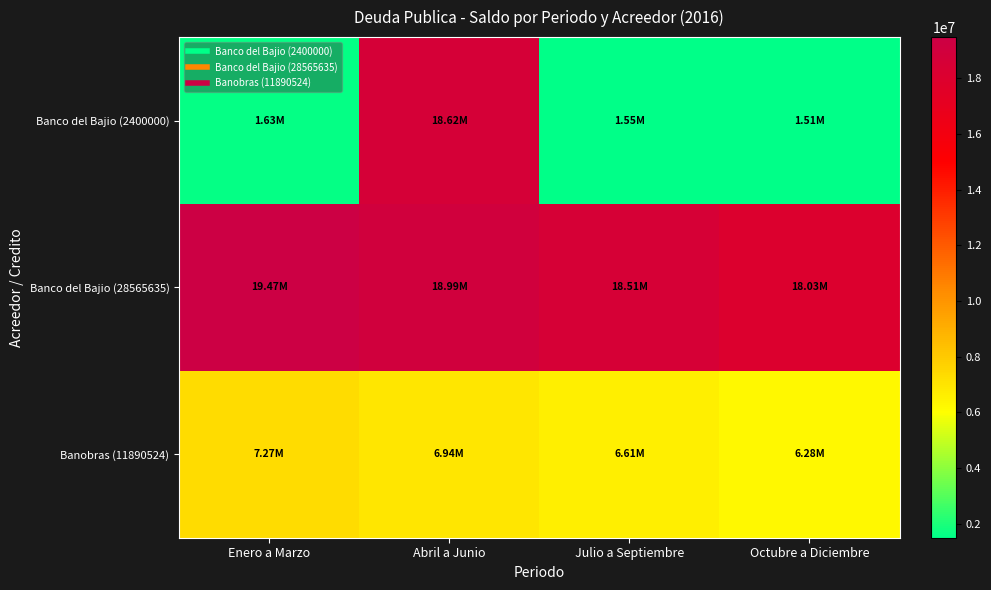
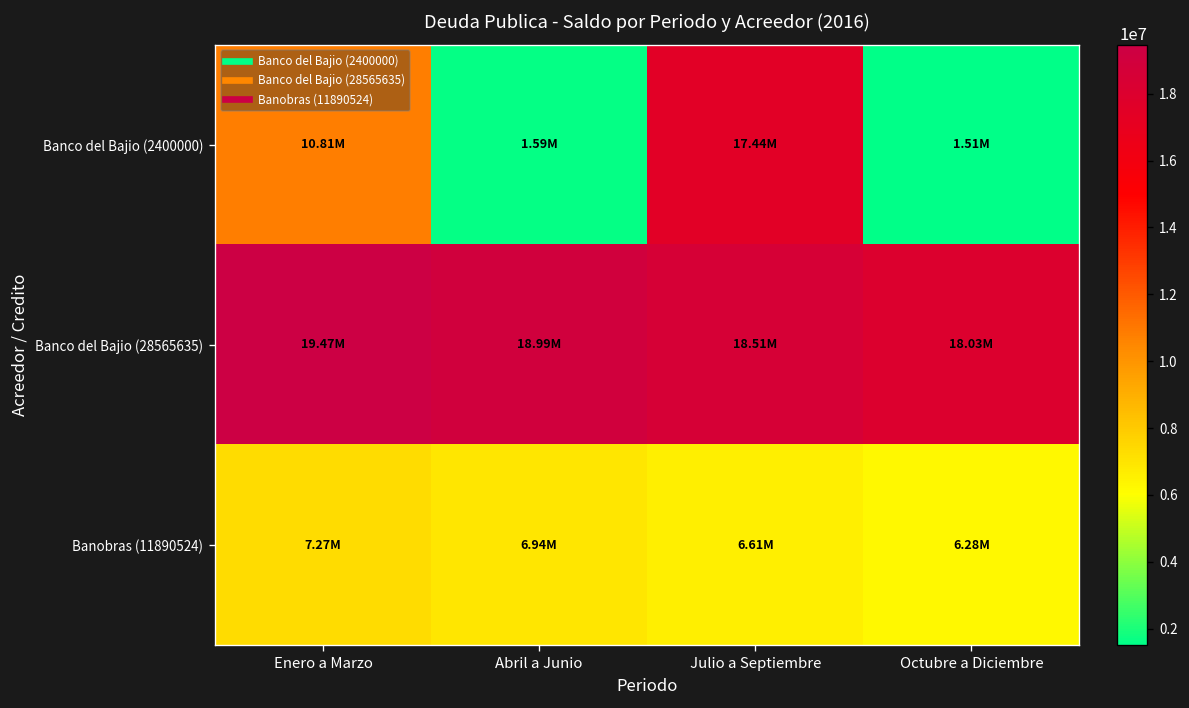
Banco del Bajio (2400000), Enero a Marzo: 1.63M -> 10.81M
Banco del Bajio (2400000), Abril a Junio: 18.62M -> 1.59M
Banco del Bajio (2400000), Julio a Septiembre: 1.55M -> 17.44M
